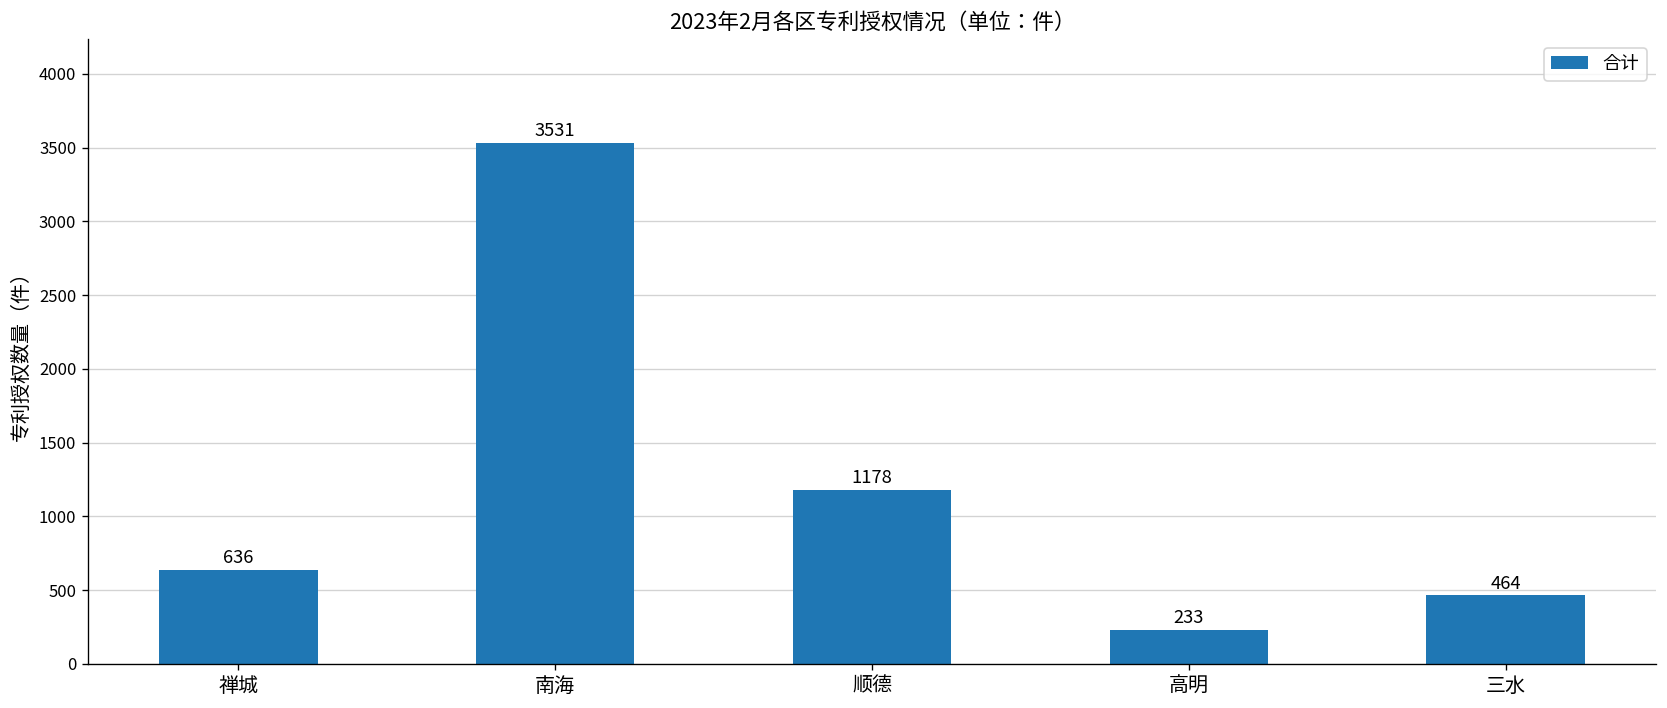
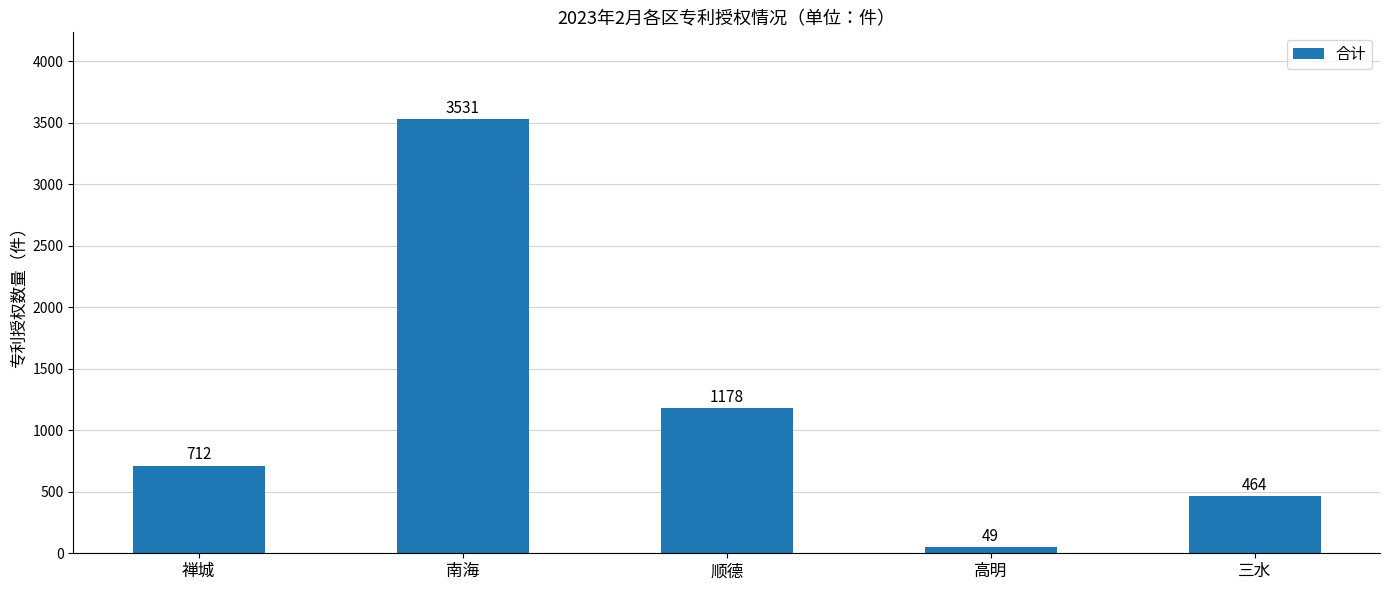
禅城: 636 -> 712
高明: 233 -> 49
